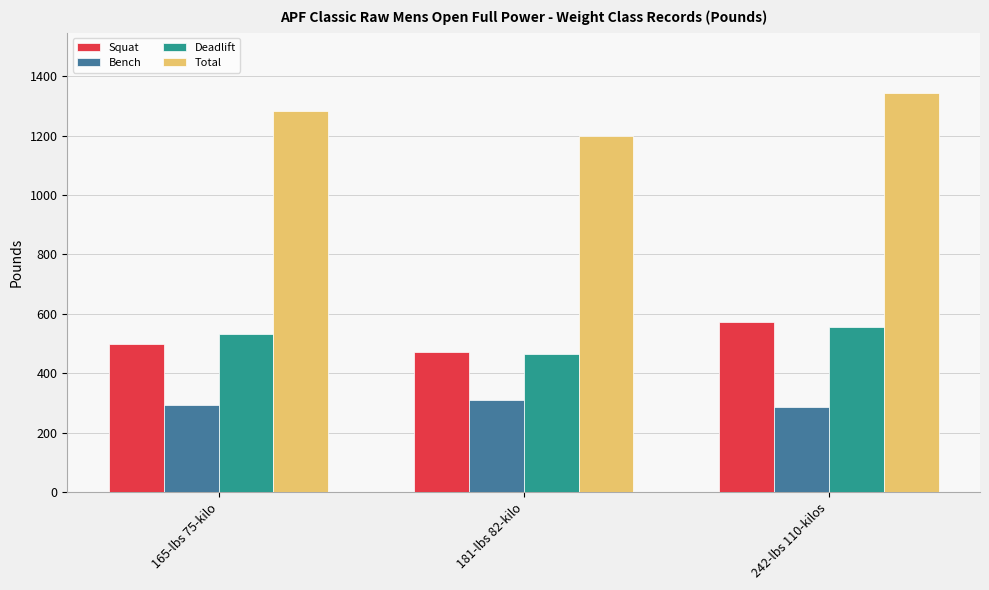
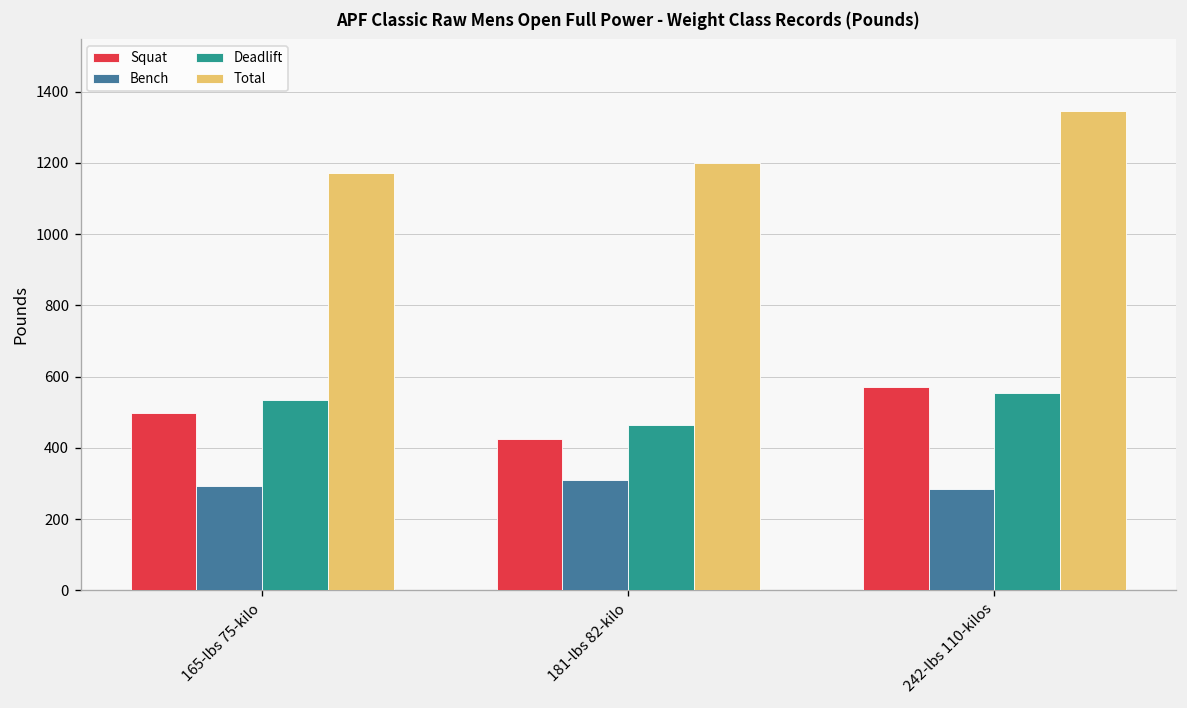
Total, 165-lbs 75-kilo: 1280 -> 1170
Squat, 181-lbs 82-kilo: 470 -> 430
